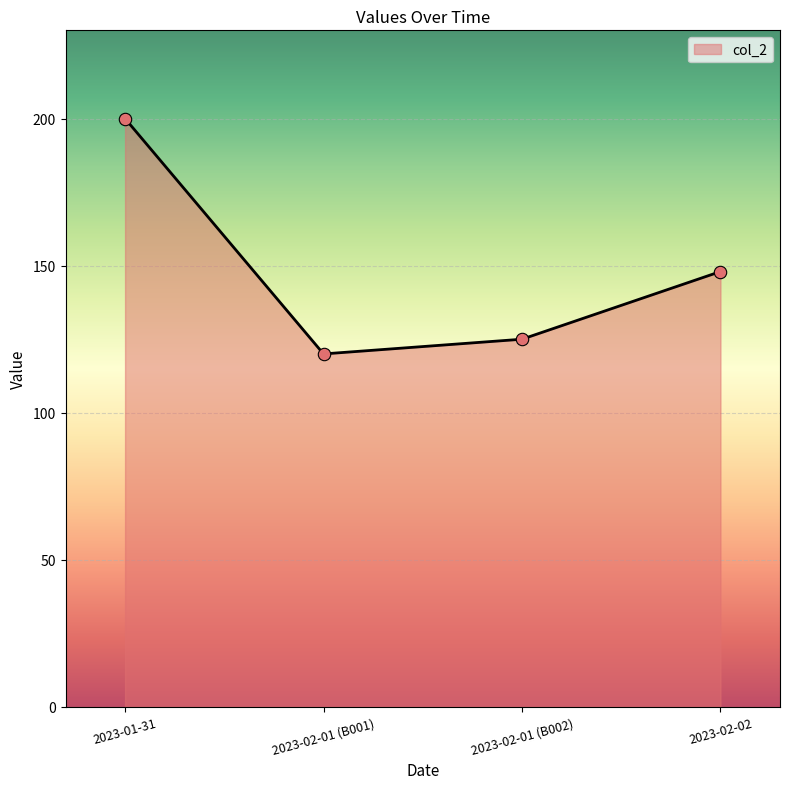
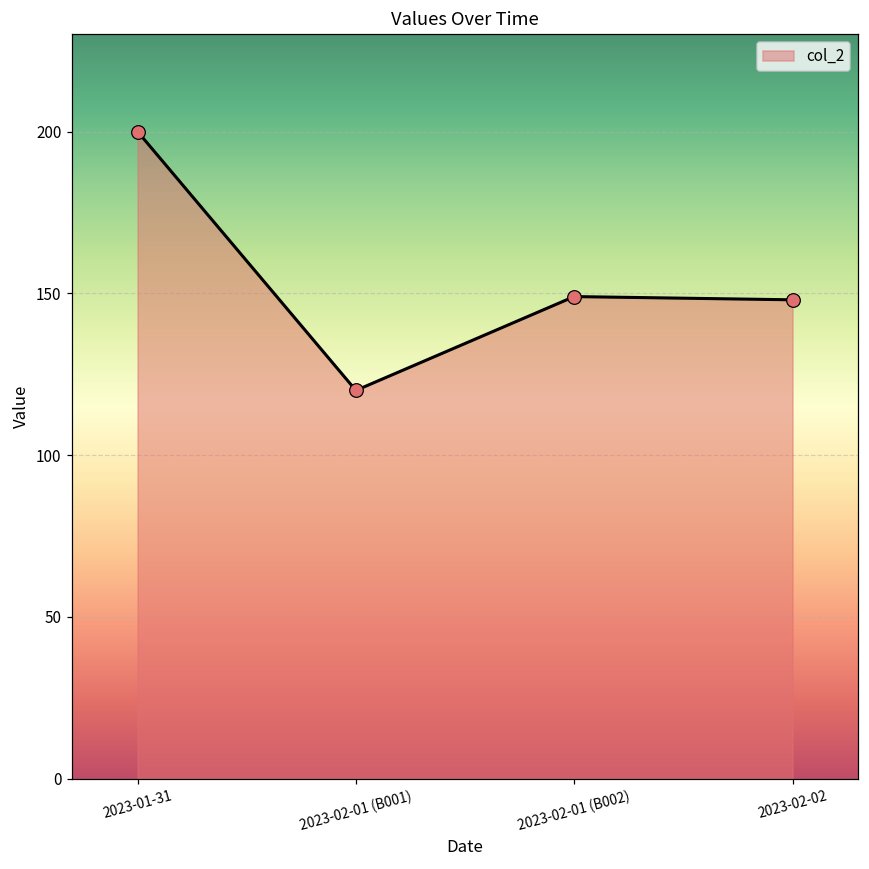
2023-02-01 (B002): 125 -> 149
